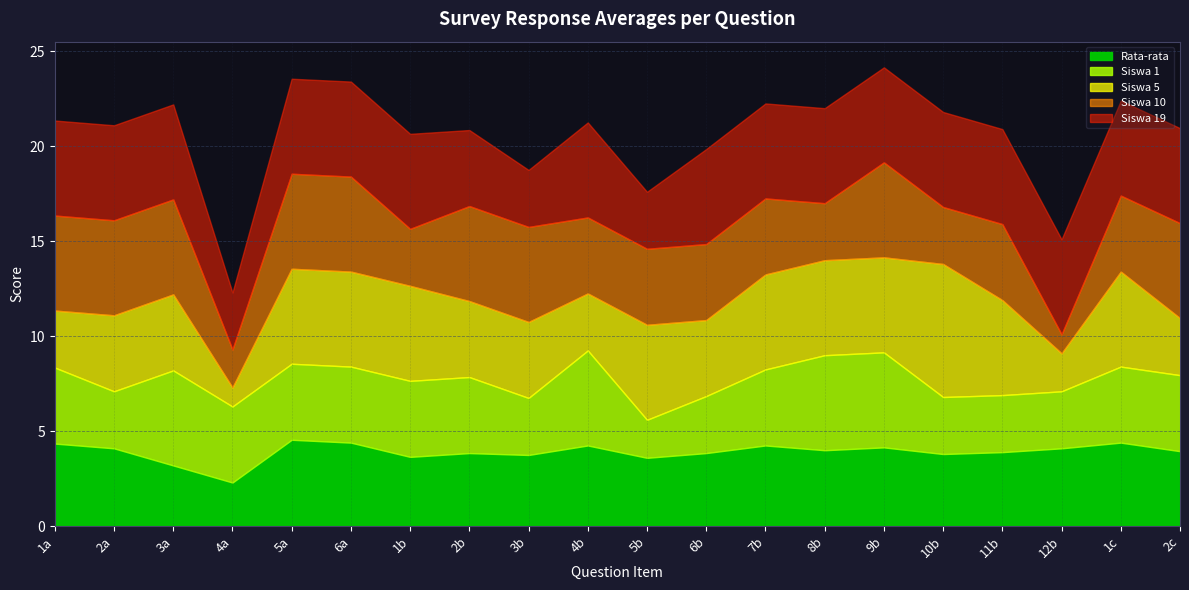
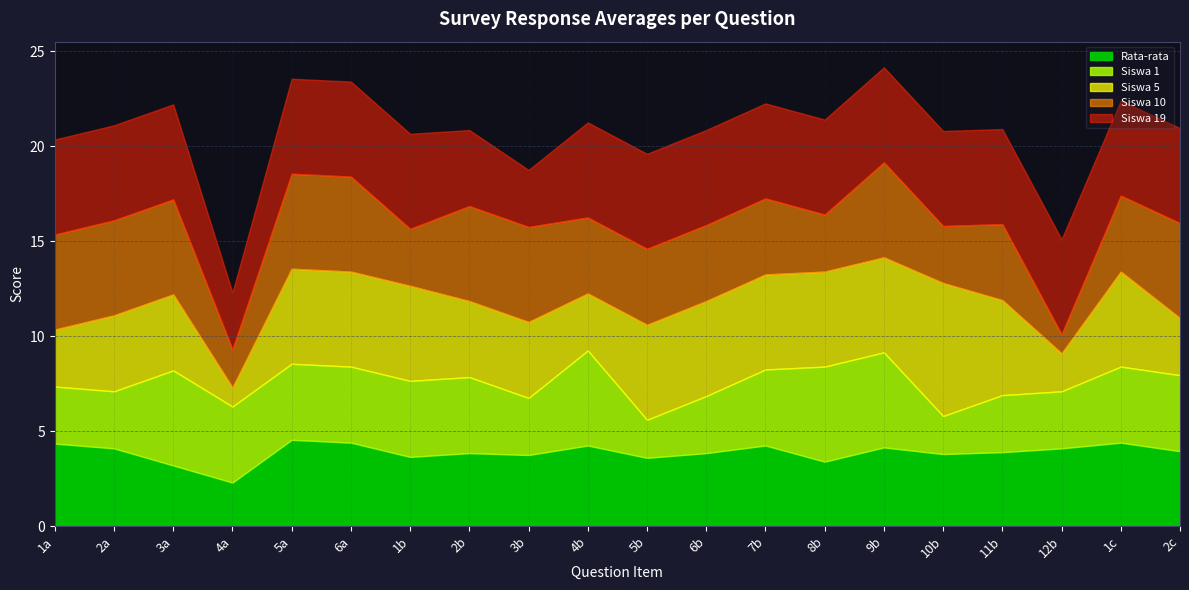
Siswa 1, 1a: 4 -> 3
Siswa 19, 5b: 3 -> 5
Siswa 5, 6b: 4 -> 5
Rata-rata, 8b: 4.0 -> 3.4
Siswa 1, 10b: 3 -> 2
